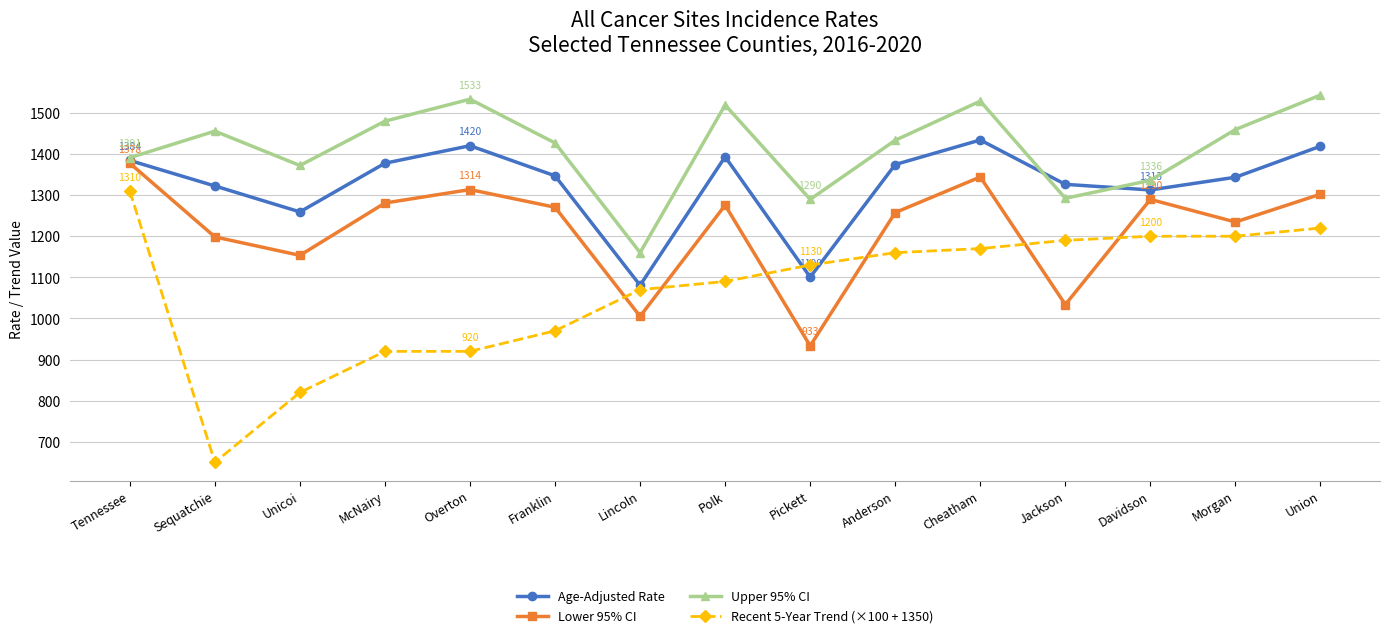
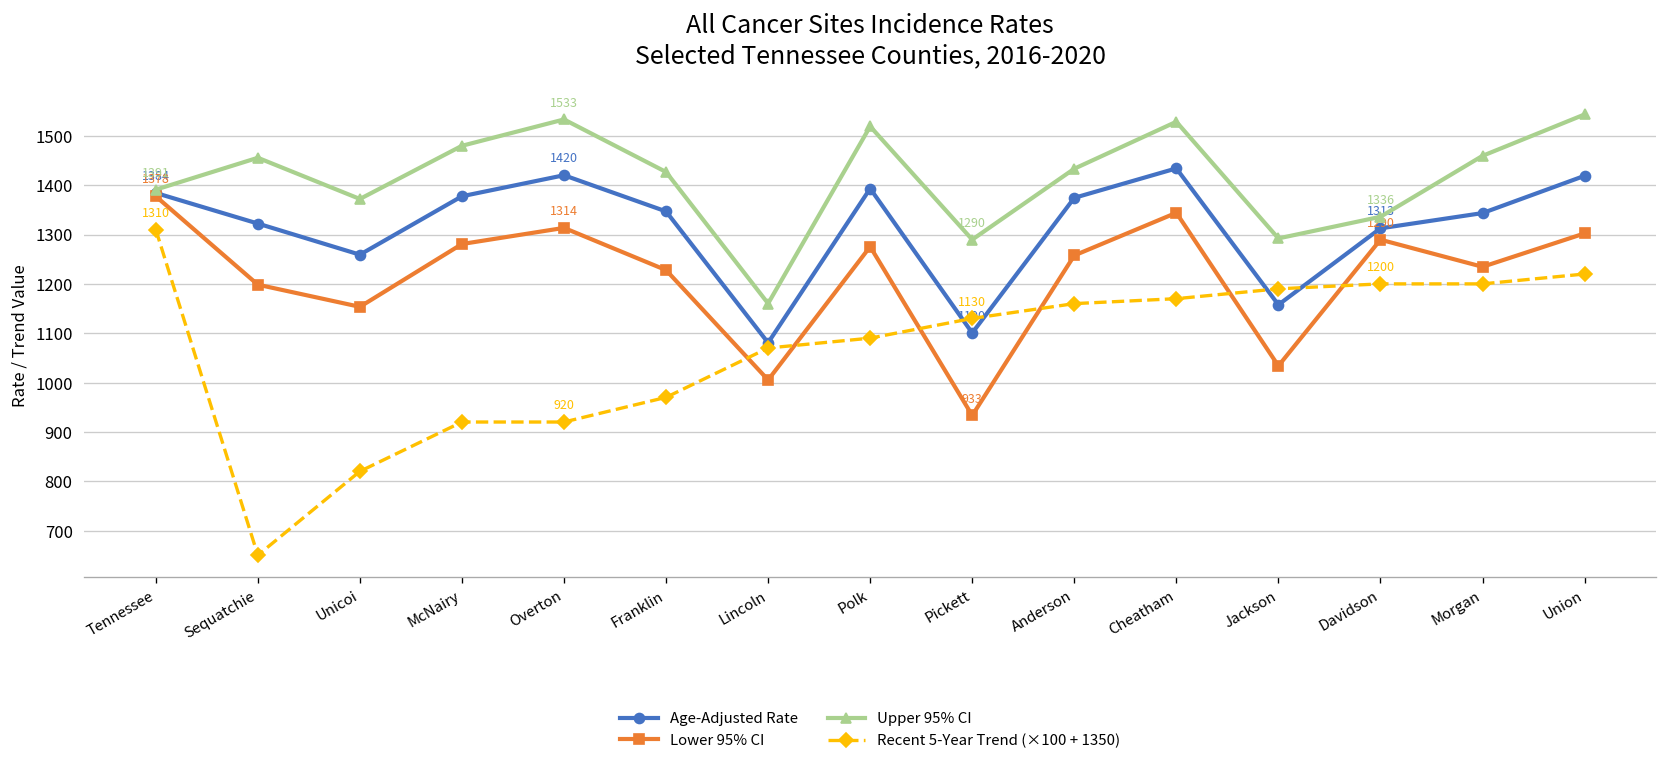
Lower 95% CI, Franklin: 1270 -> 1230
Age-Adjusted Rate, Jackson: 1330 -> 1160
